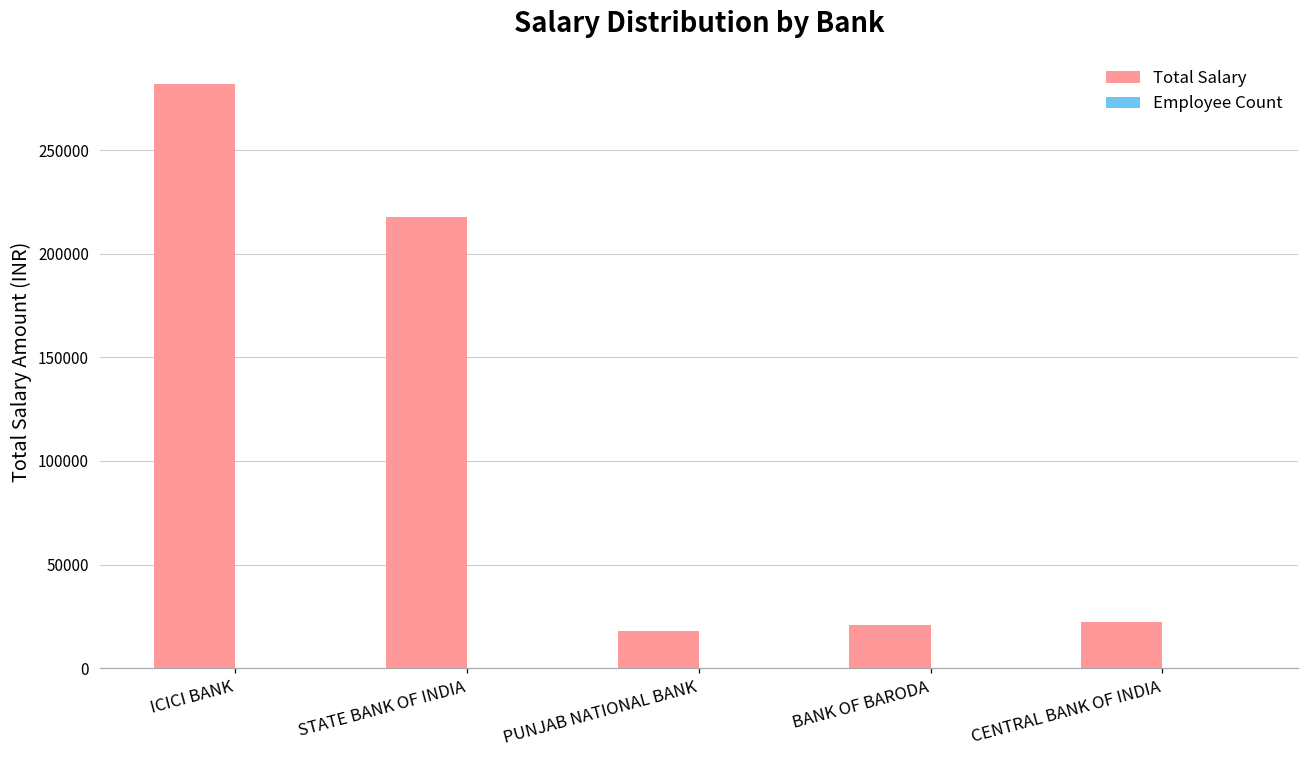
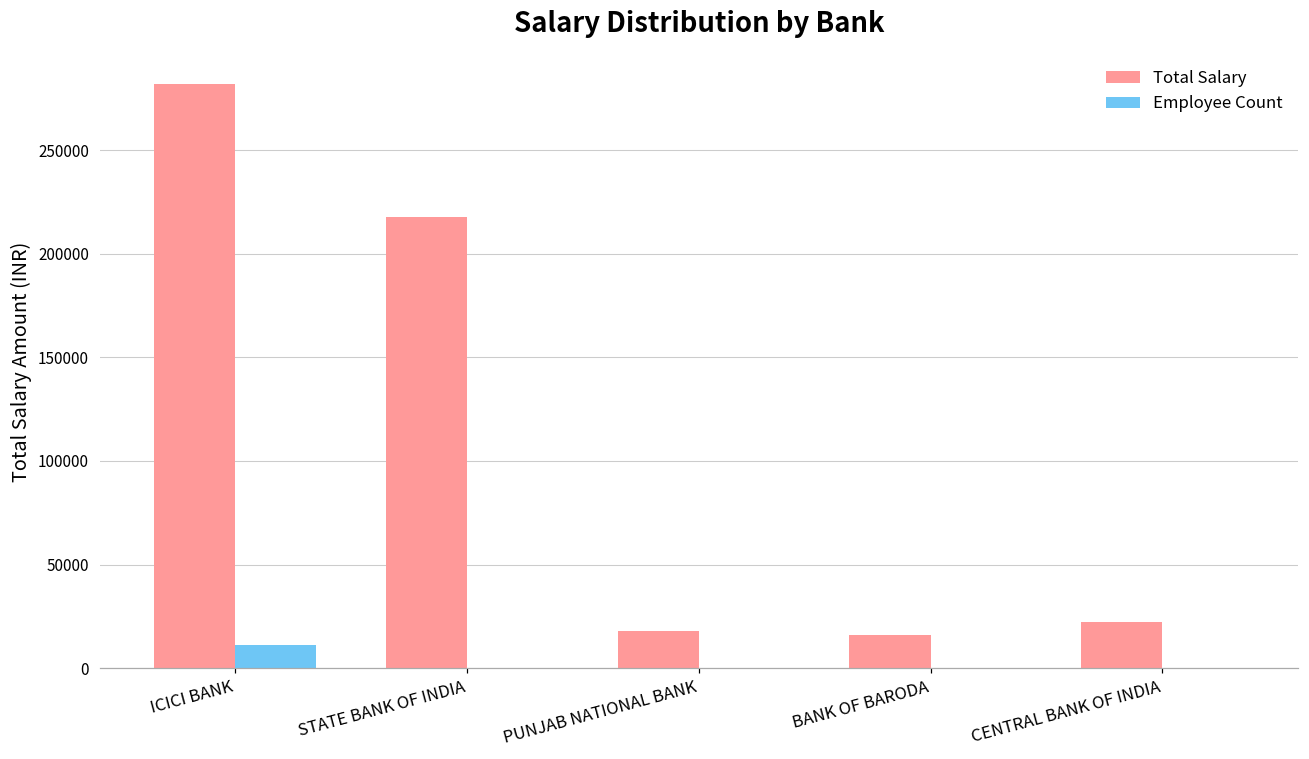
Employee Count, ICICI BANK: 0 -> 11000
Total Salary, BANK OF BARODA: 21000 -> 16000
